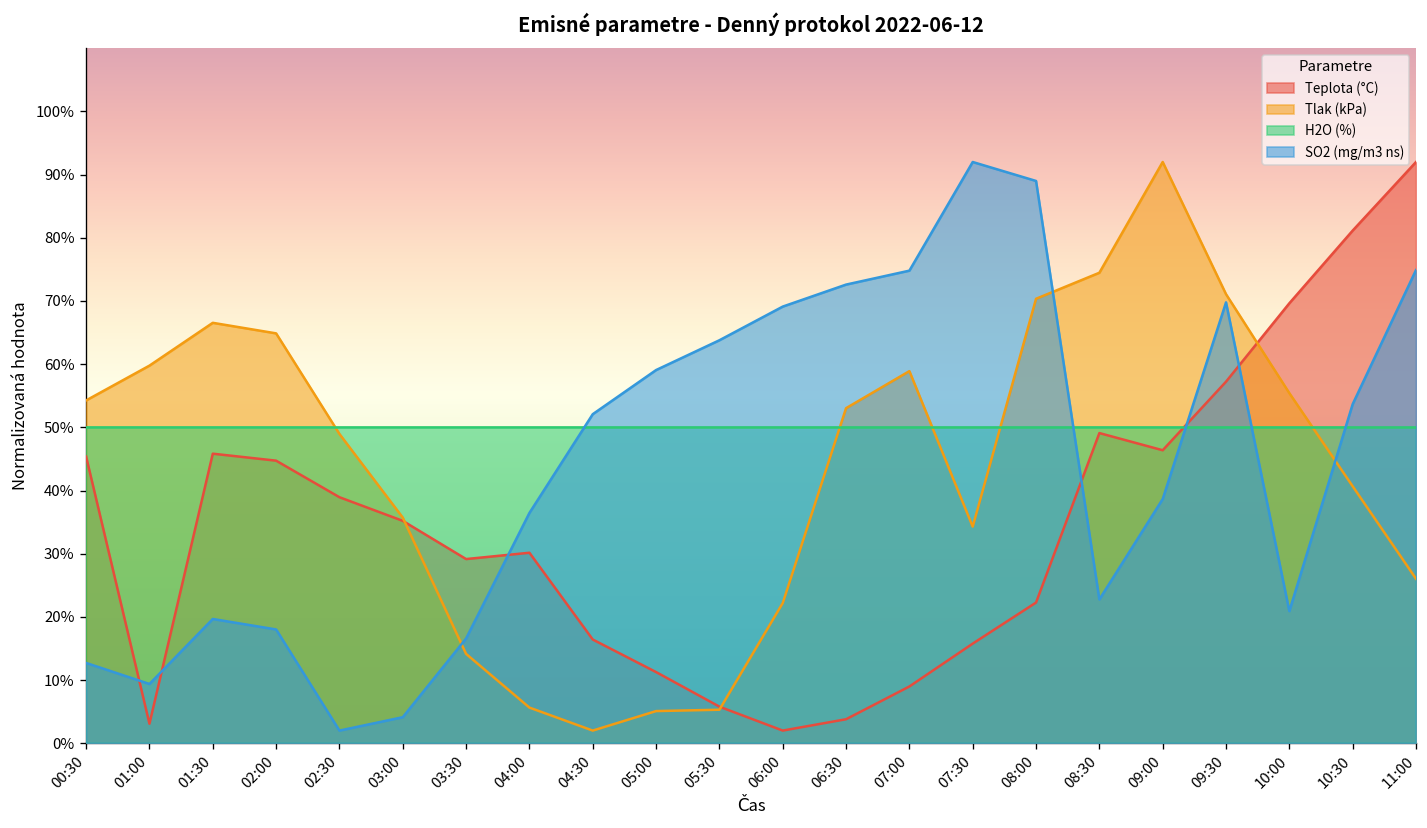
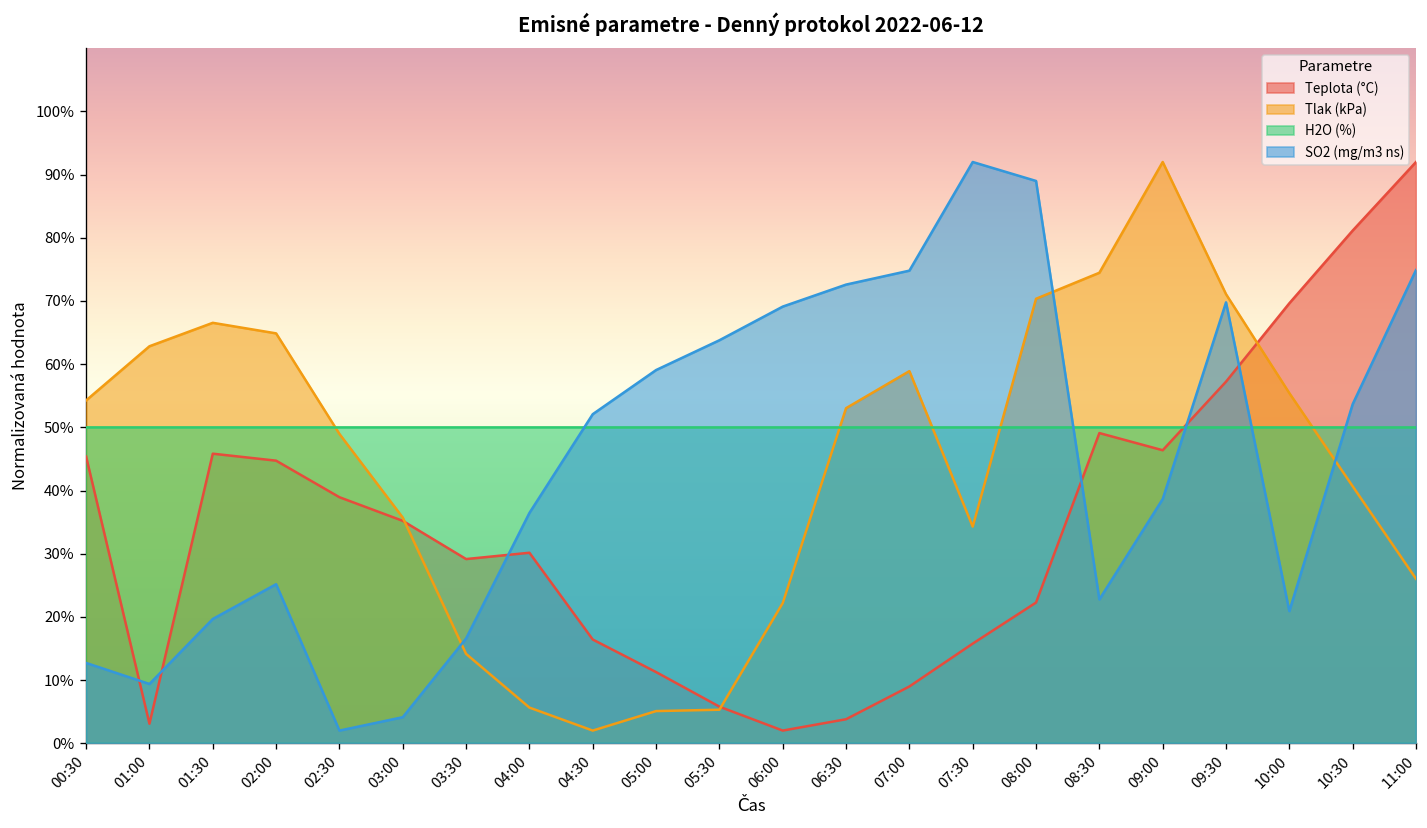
Tlak (kPa), 01:00: 60% -> 63%
SO2 (mg/m3 ns), 02:00: 18% -> 25%
